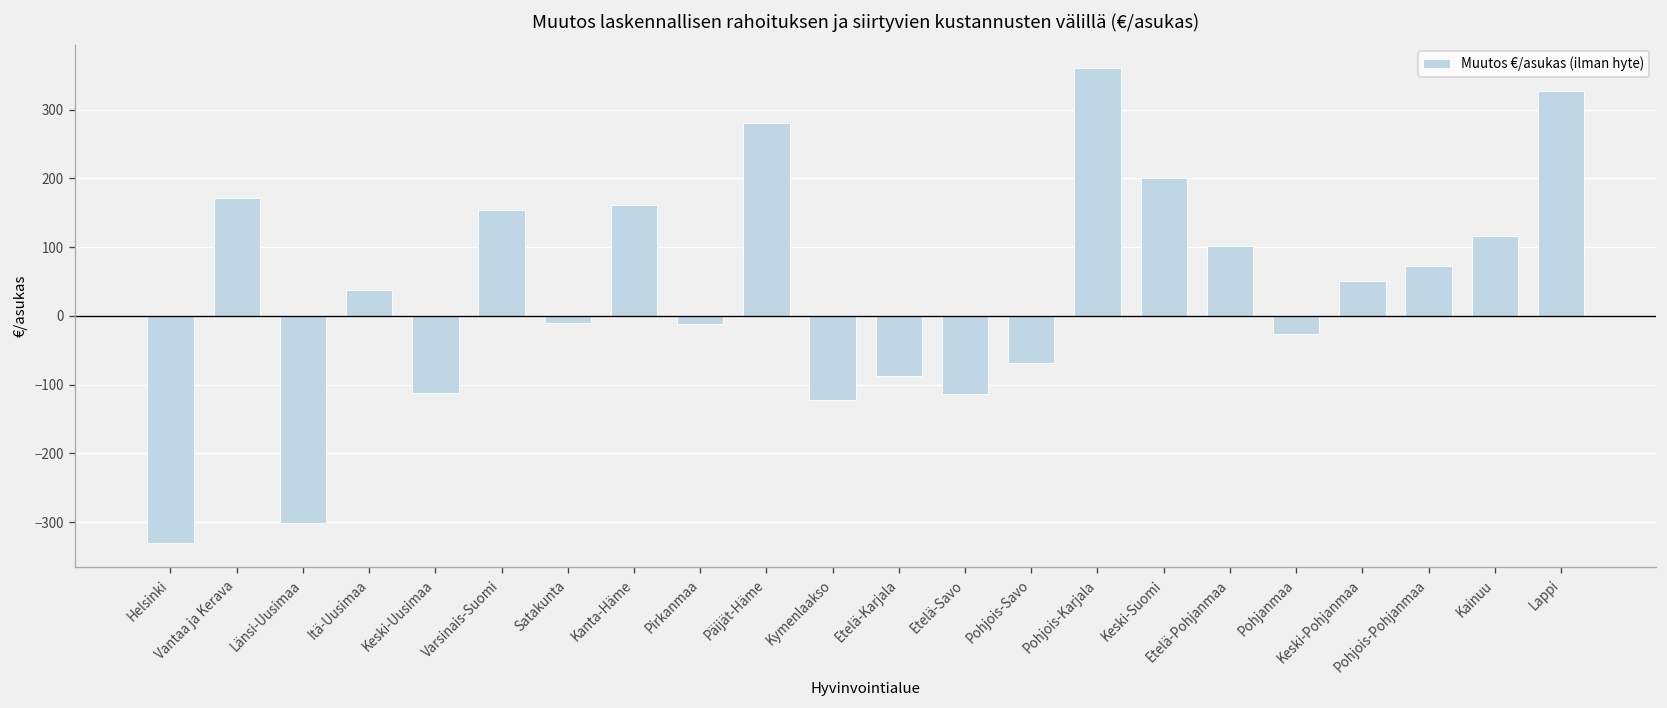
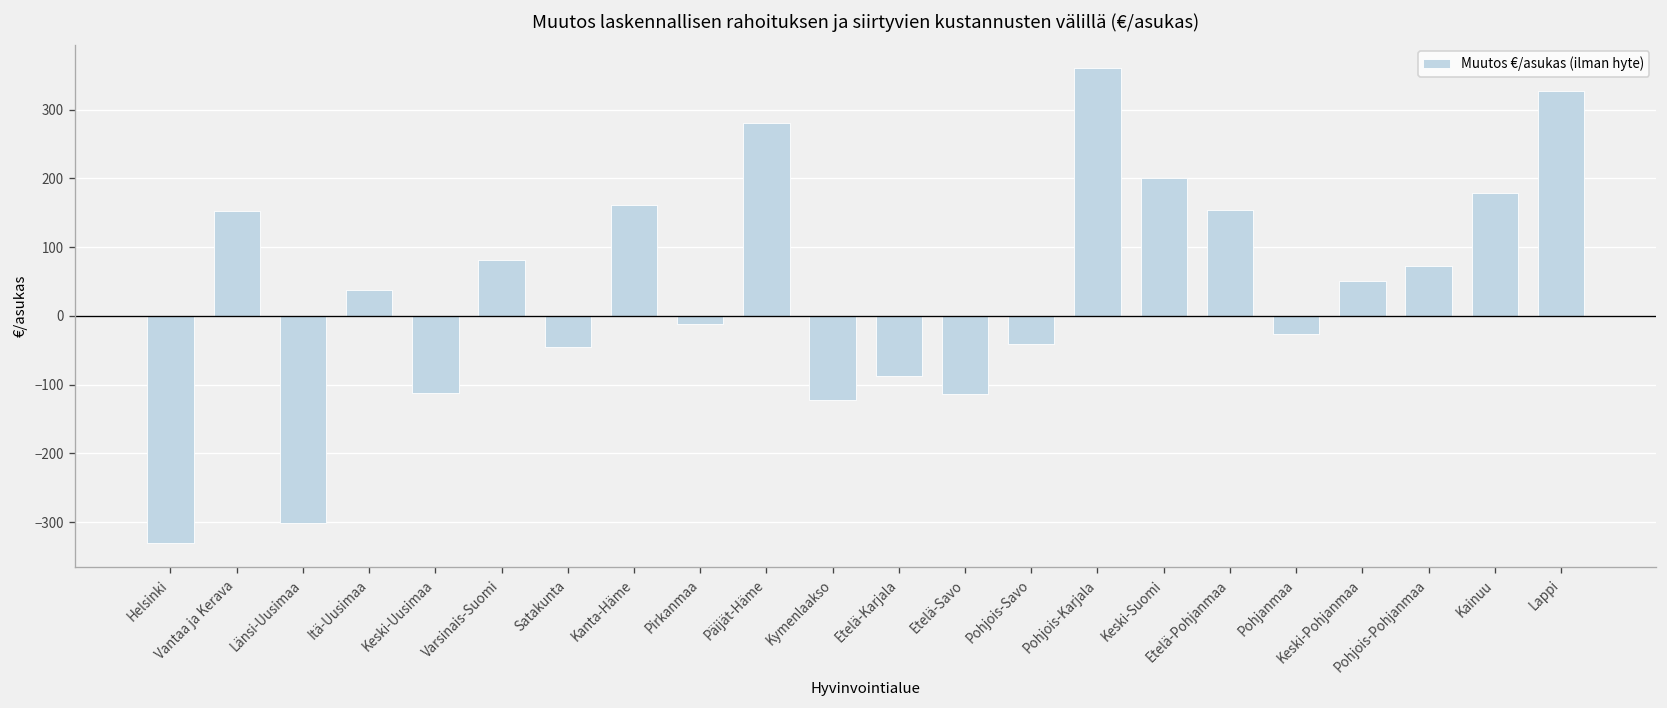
Vantaa ja Kerava: 170 -> 150
Varsinais-Suomi: 150 -> 80
Satakunta: -10 -> -40
Pohjois-Savo: -70 -> -40
Etelä-Pohjanmaa: 100 -> 150
Kainuu: 120 -> 180
